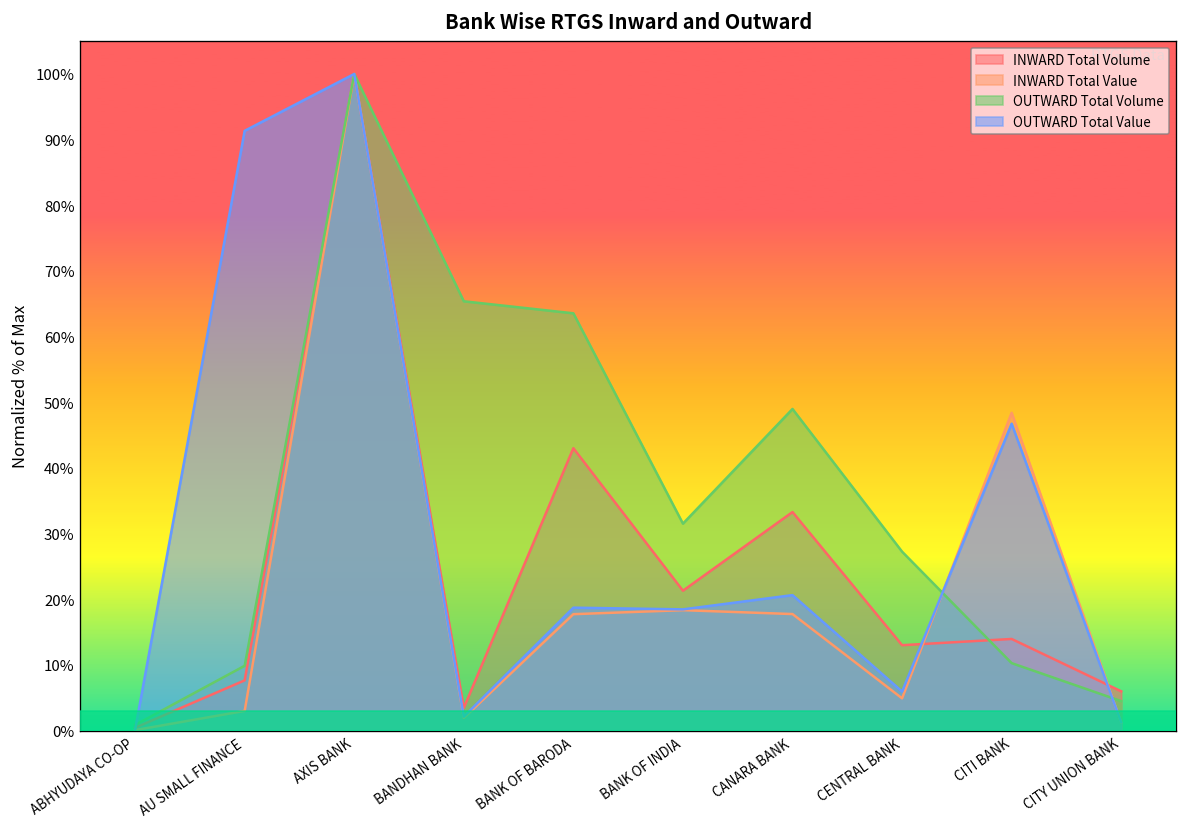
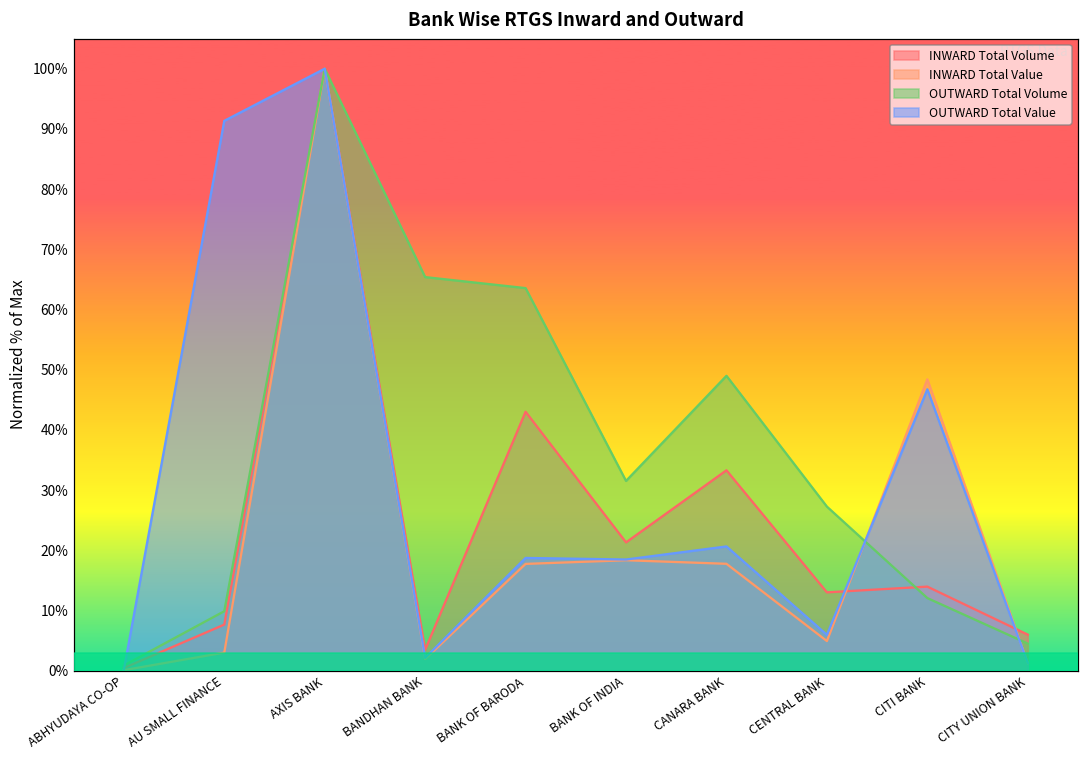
OUTWARD Total Volume, CITI BANK: 10% -> 12%
